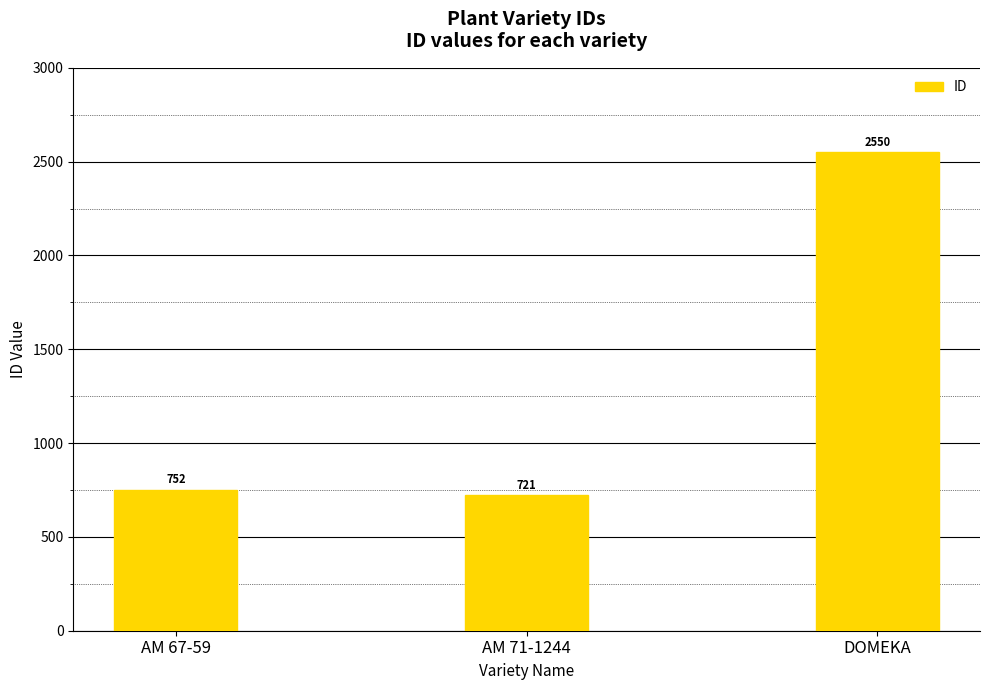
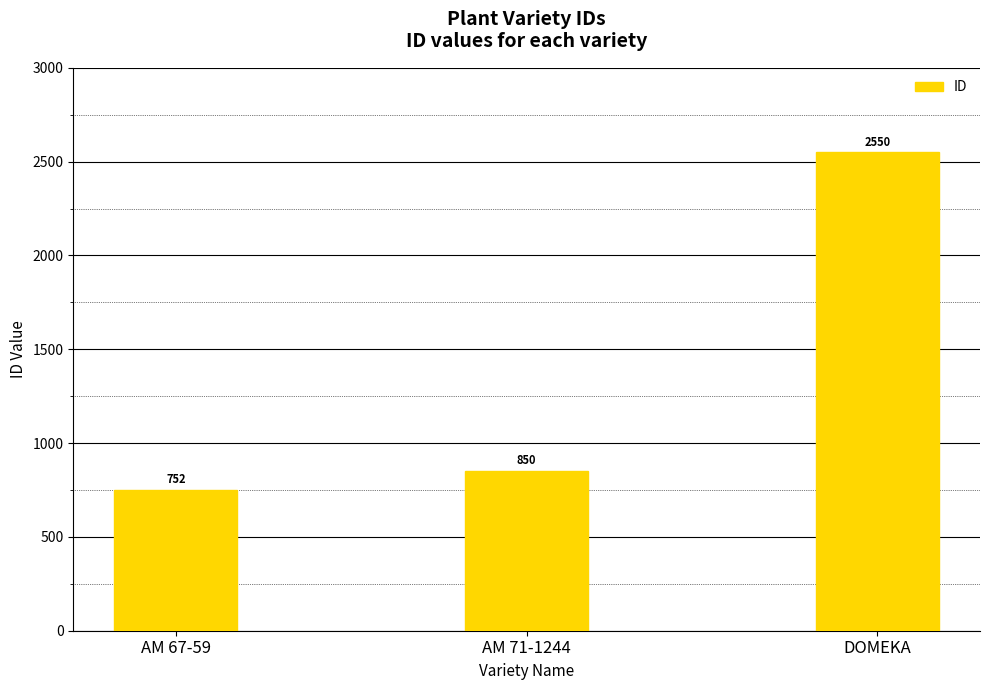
AM 71-1244: 721 -> 850
